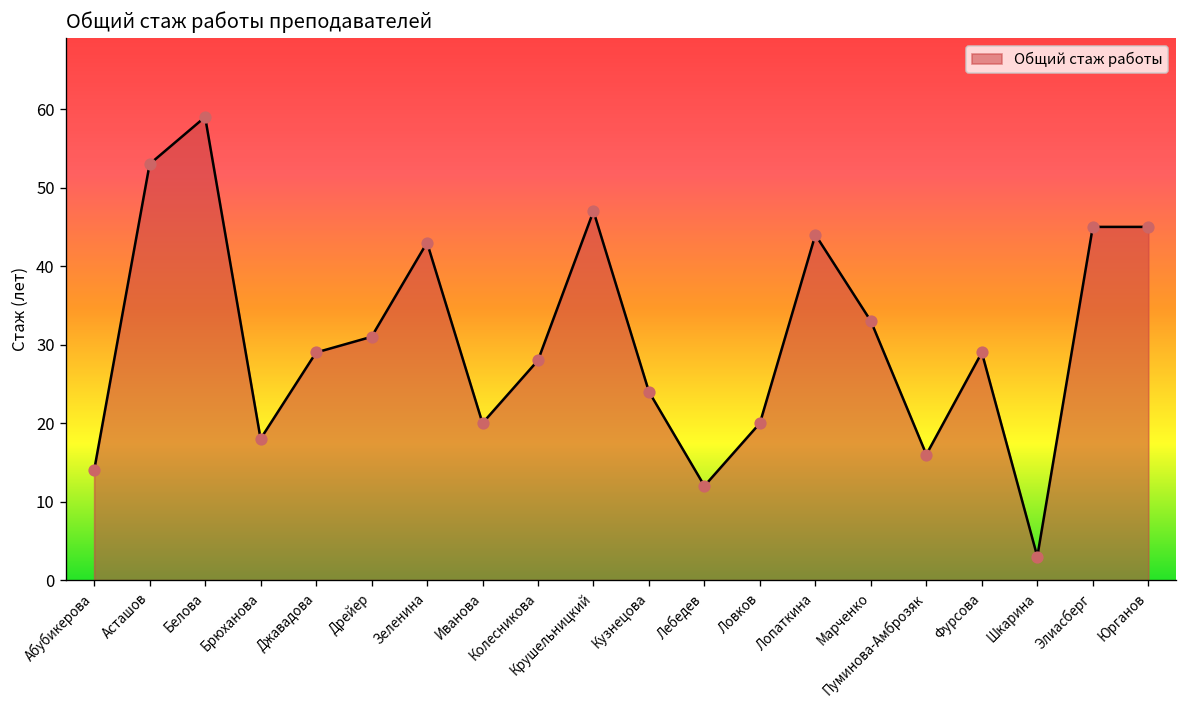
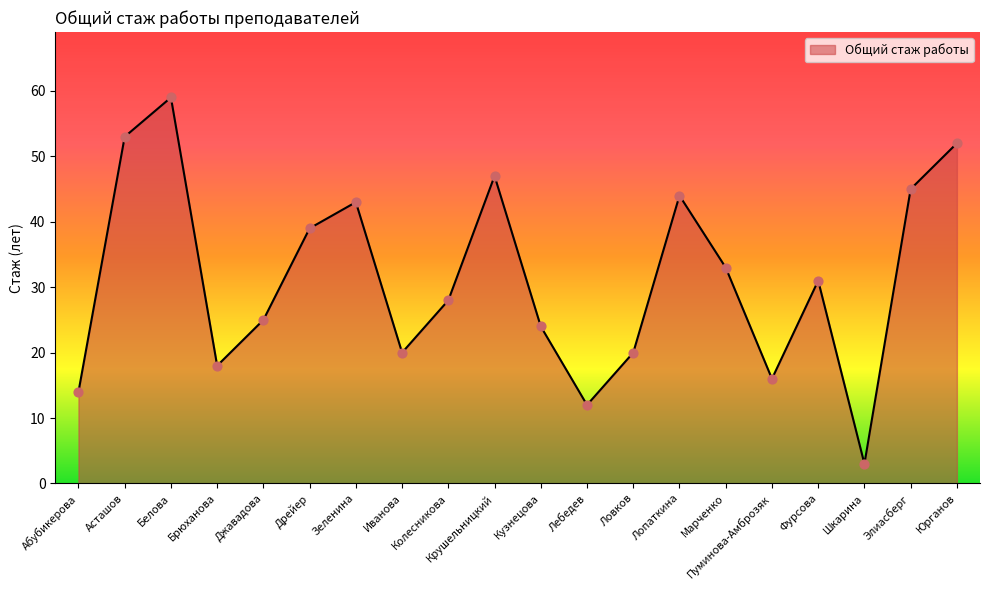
Джавадова: 29 -> 25
Дрейер: 31 -> 39
Фурсова: 29 -> 31
Юрганов: 45 -> 52
